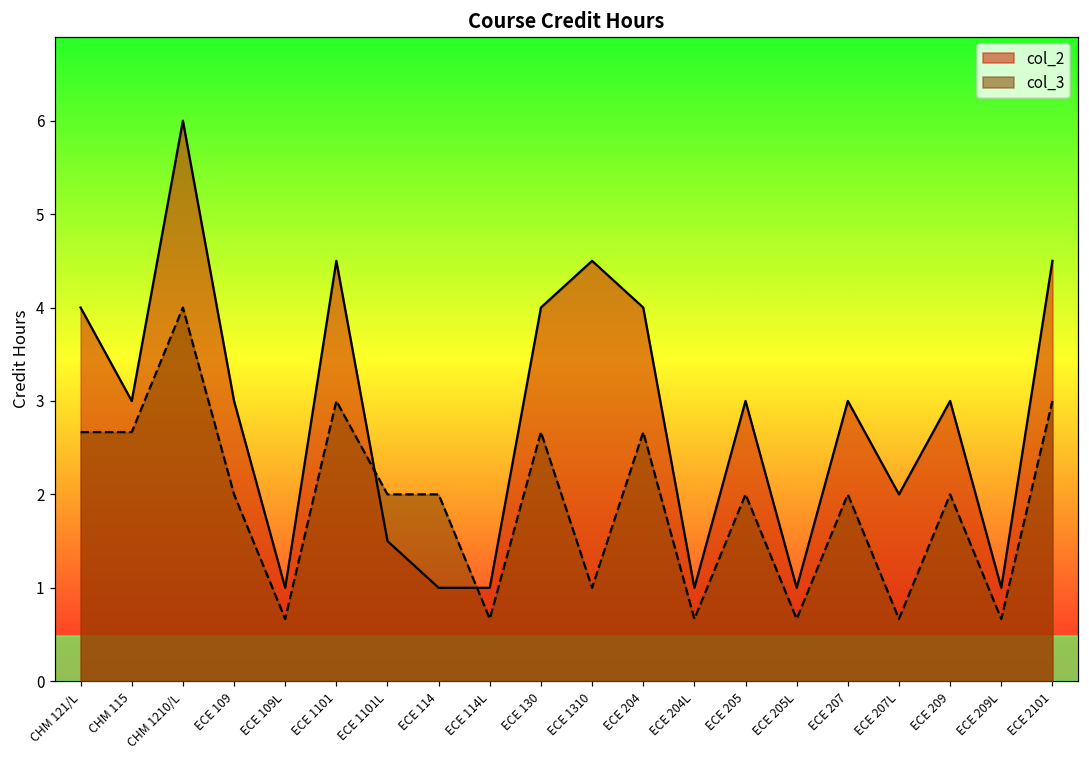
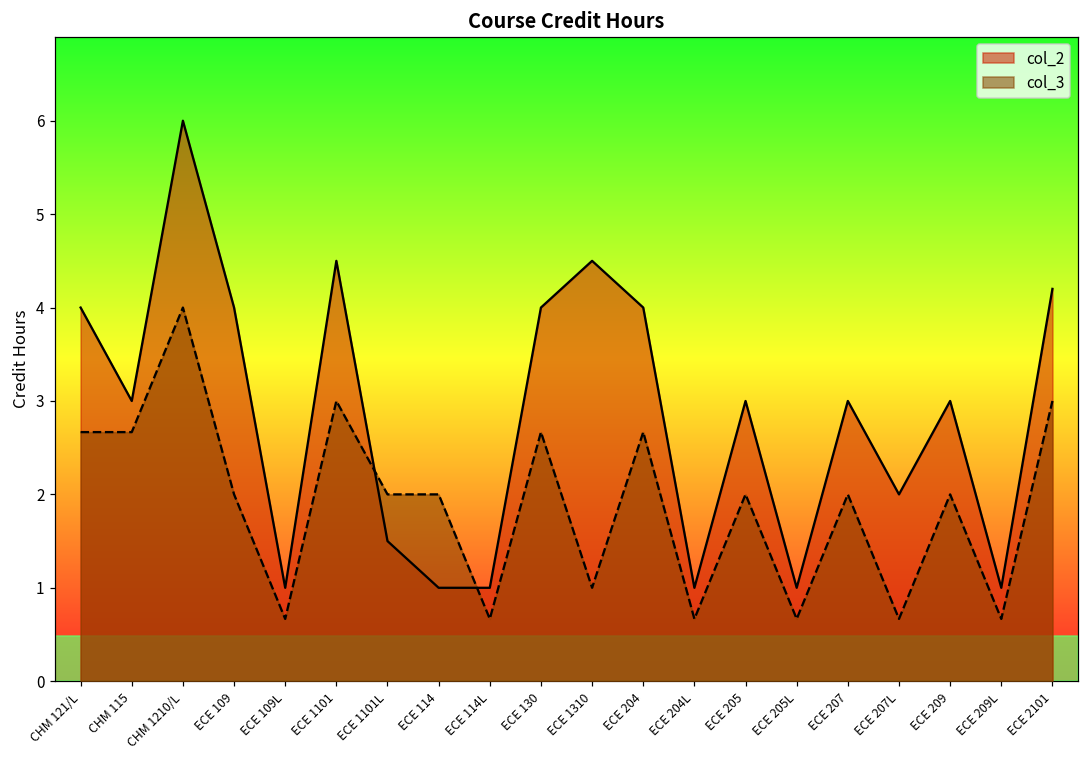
col_2, ECE 109: 3 -> 4
col_2, ECE 2101: 4.5 -> 4.2
